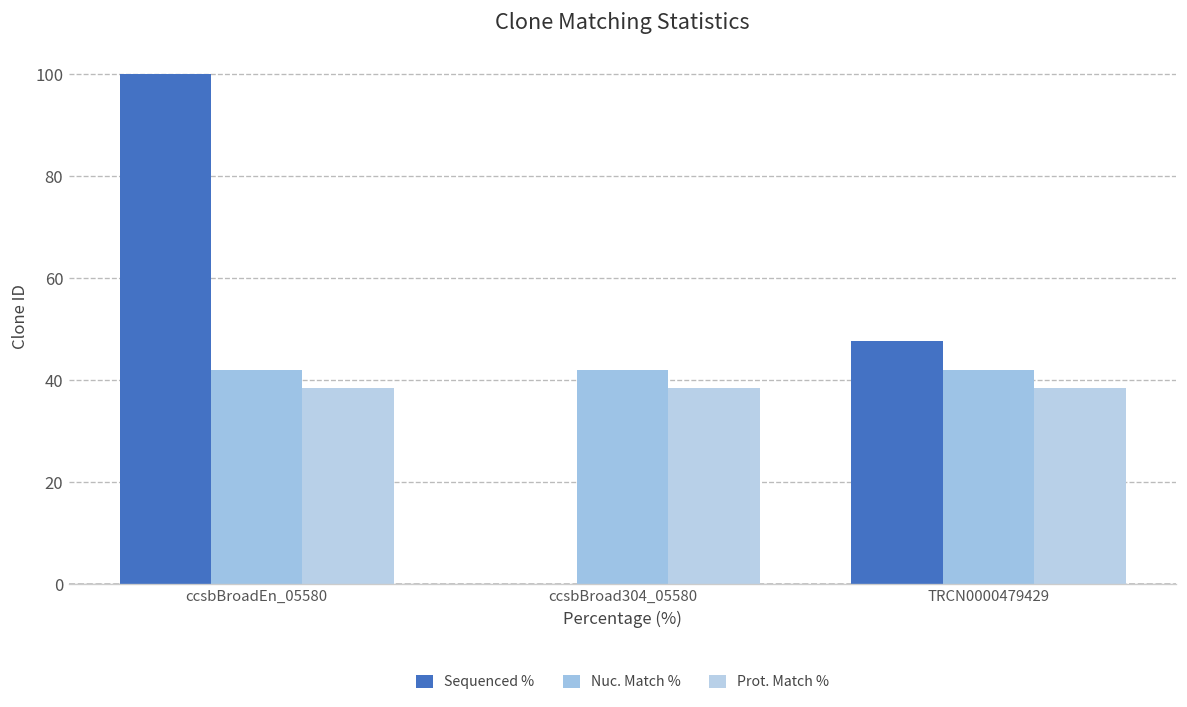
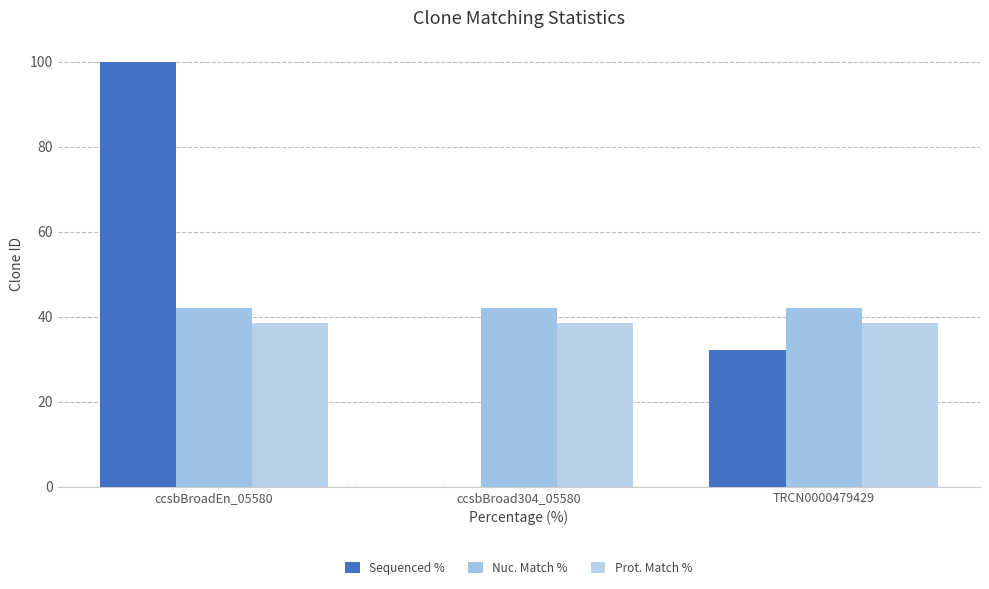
Sequenced %, TRCN0000479429: 48 -> 32
